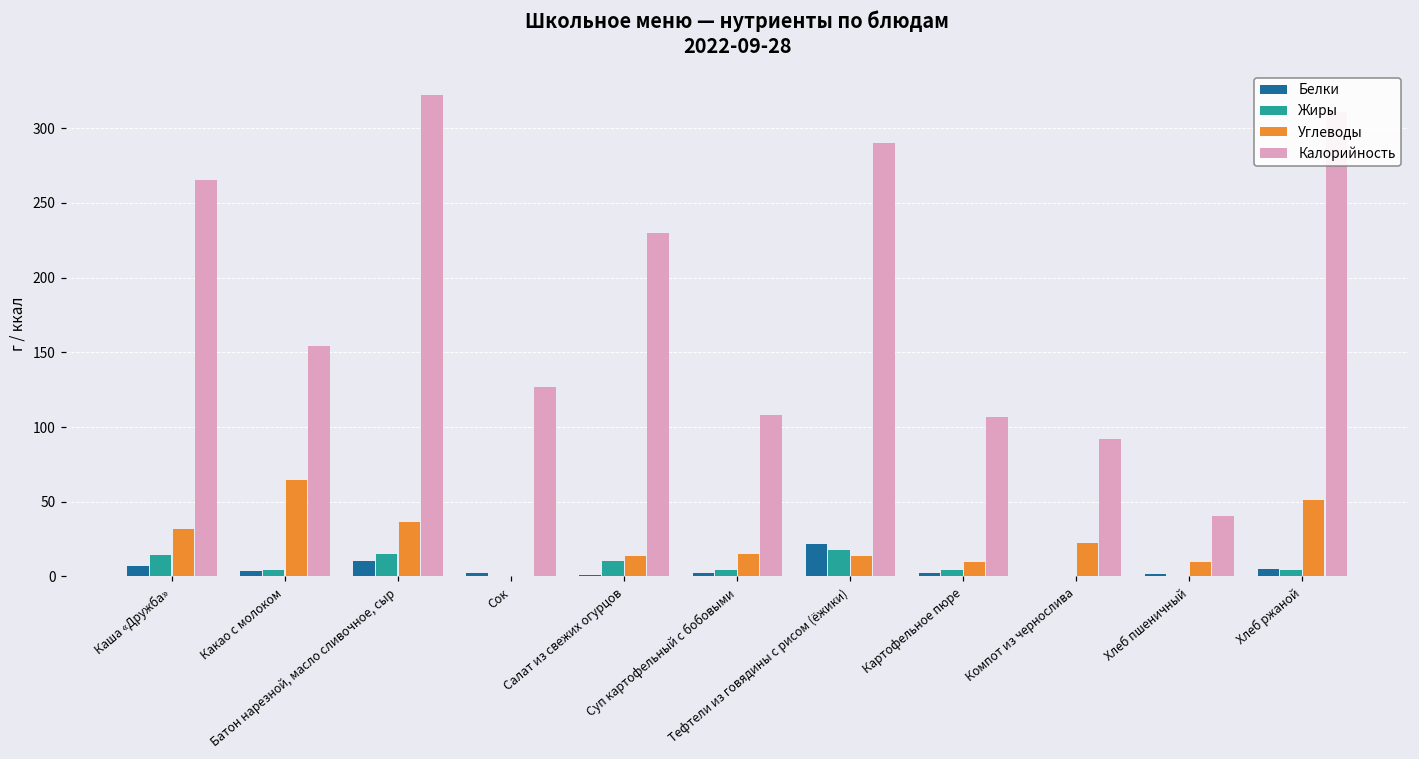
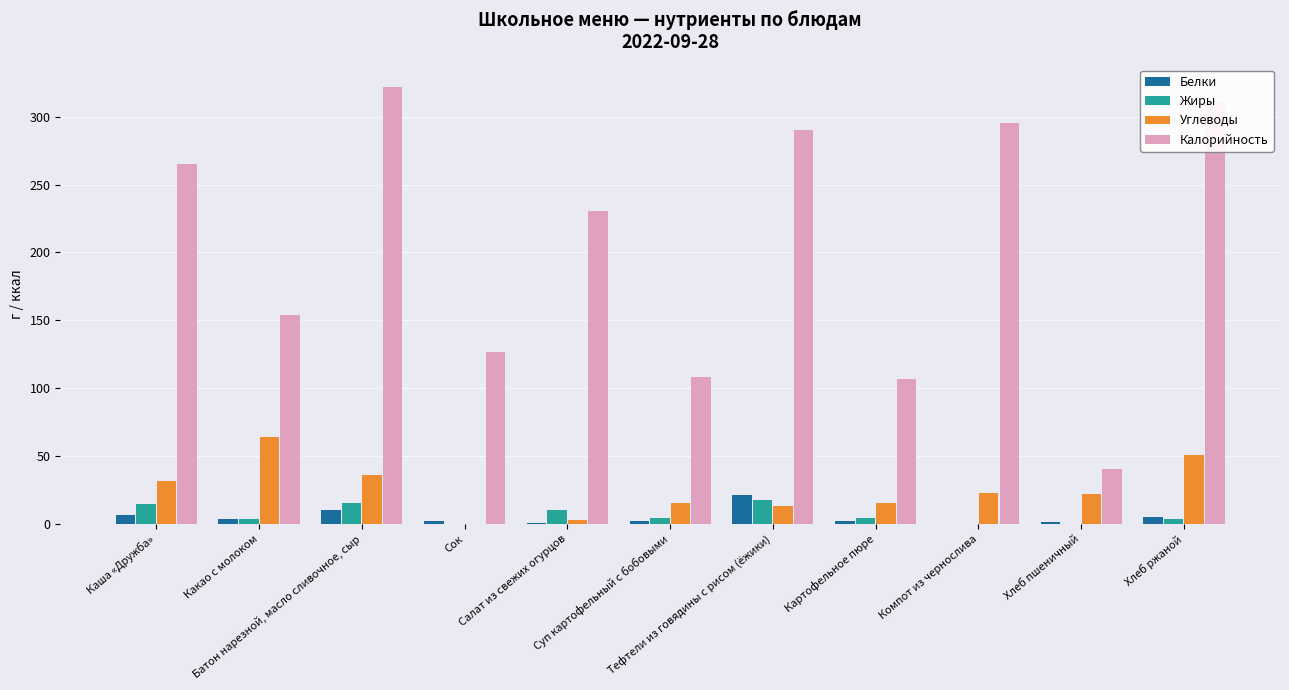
Углеводы, Салат из свежих огурцов: 14 -> 3
Углеводы, Картофельное пюре: 9 -> 16
Калорийность, Компот из чернослива: 92 -> 295
Углеводы, Хлеб пшеничный: 10 -> 22
